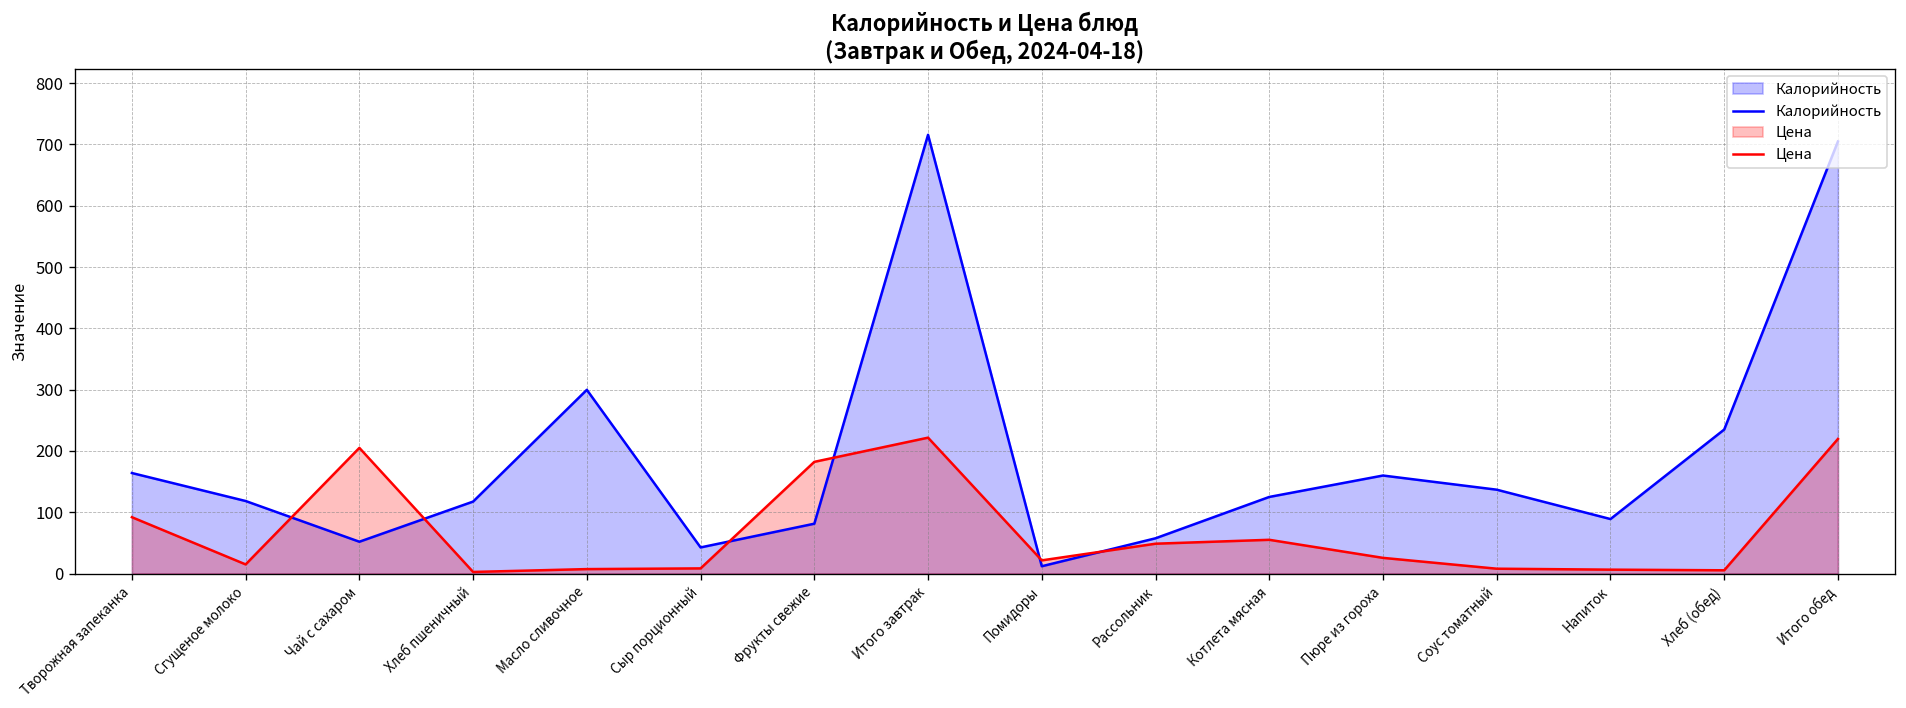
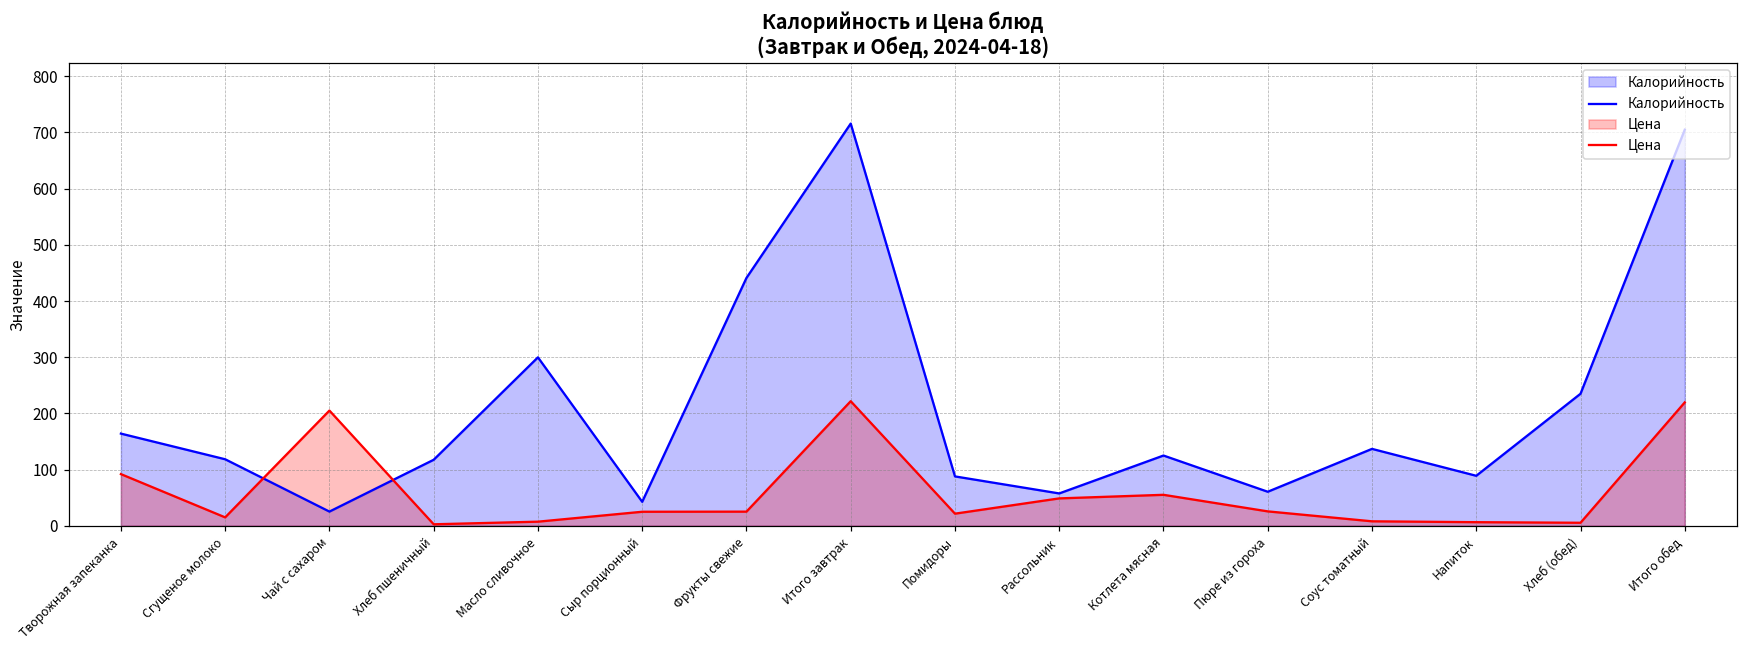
Калорийность, Чай с сахаром: 50 -> 30
Цена, Сыр порционный: 10 -> 30
Калорийность, Фрукты свежие: 80 -> 440
Цена, Фрукты свежие: 180 -> 30
Калорийность, Помидоры: 10 -> 90
Калорийность, Пюре из гороха: 160 -> 60
